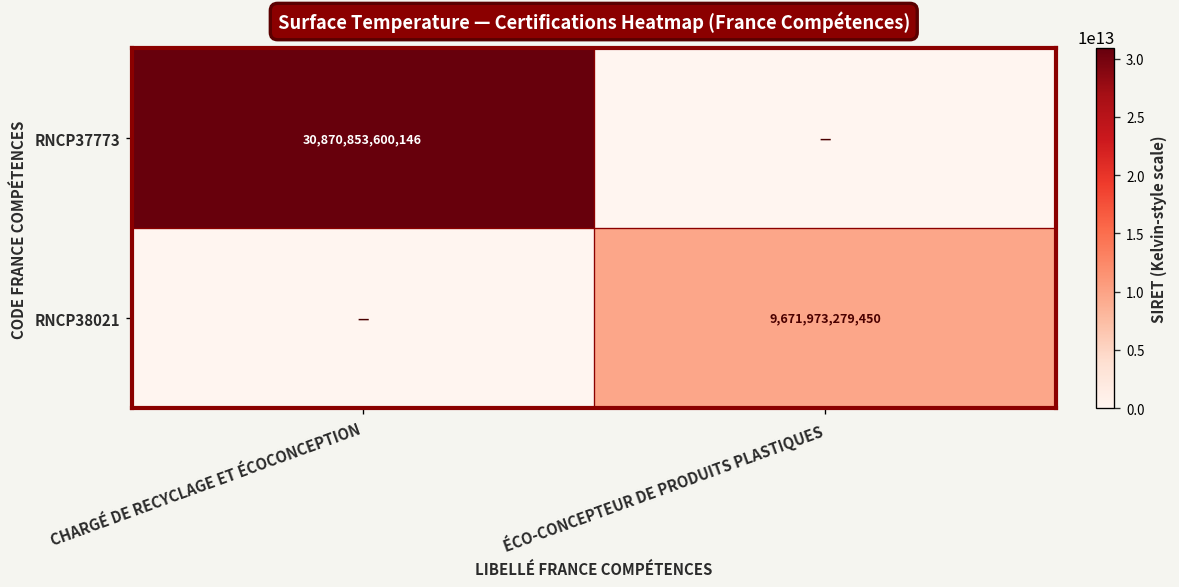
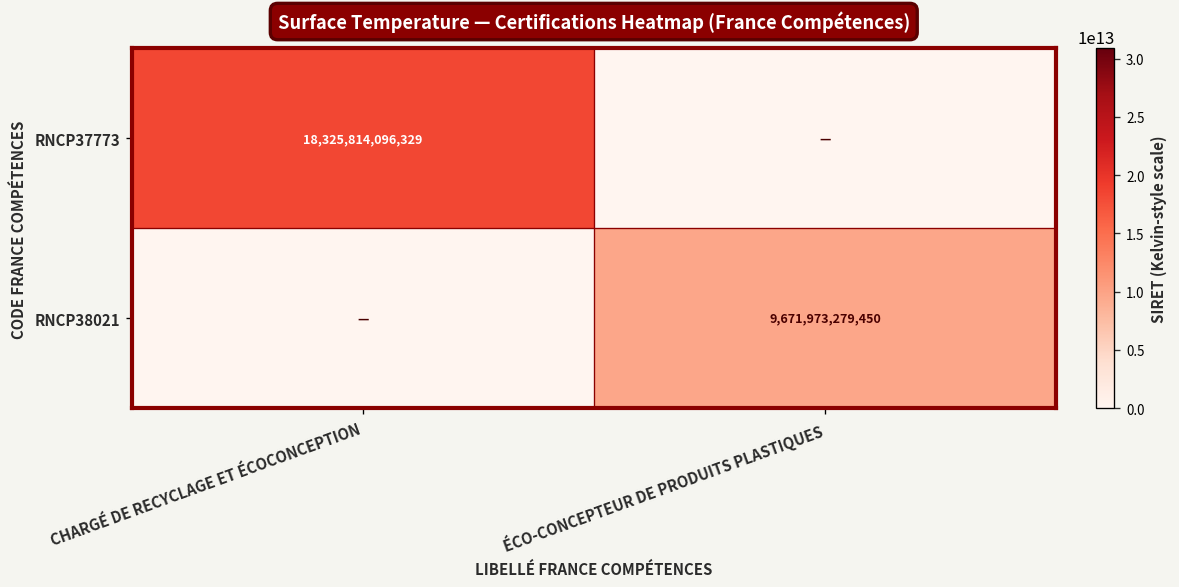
RNCP37773, CHARGÉ DE RECYCLAGE ET ÉCOCONCEPTION: 30,870,853,600,146 -> 18,325,814,096,329
